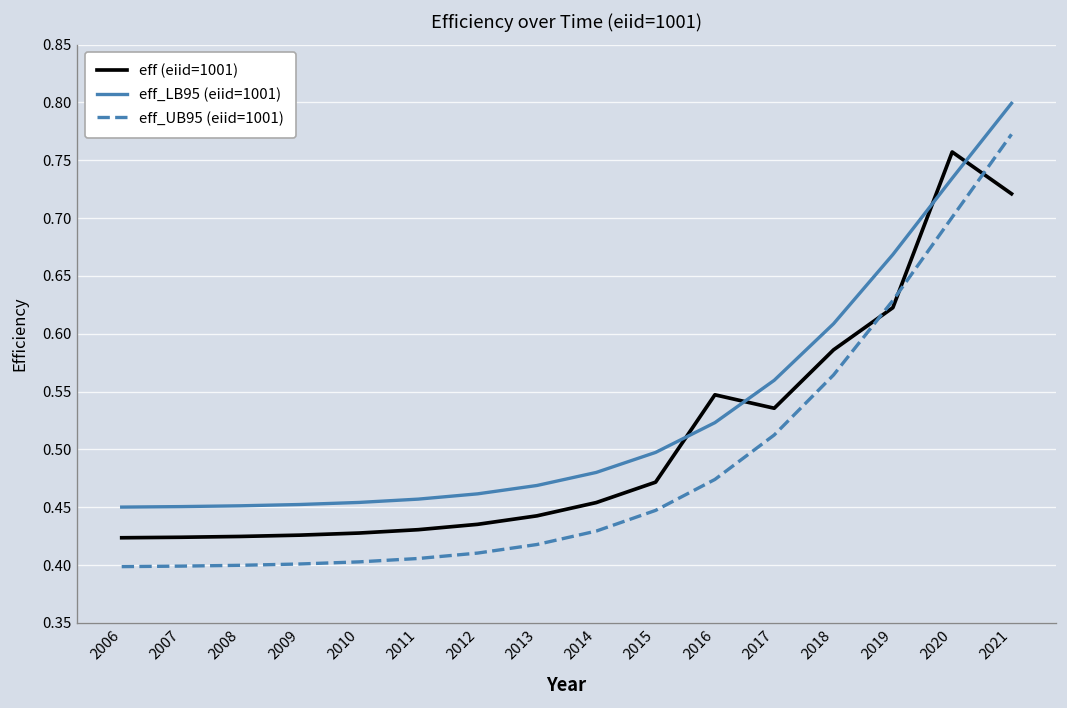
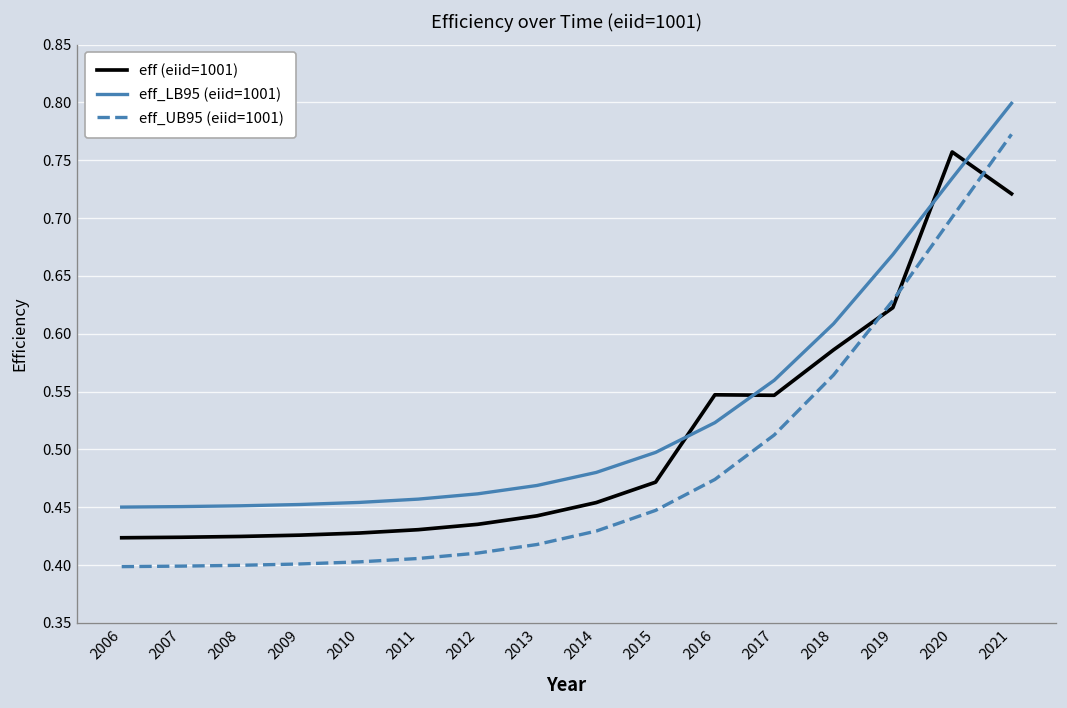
eff (eiid=1001), 2017: 0.54 -> 0.55
